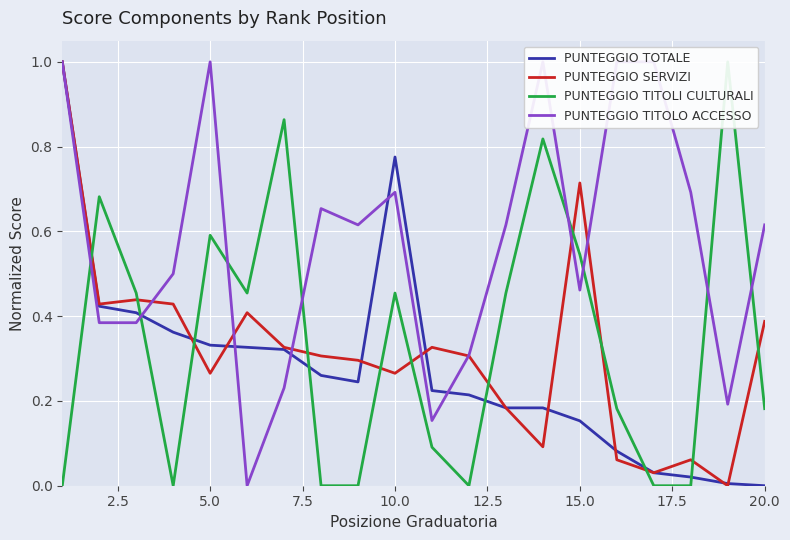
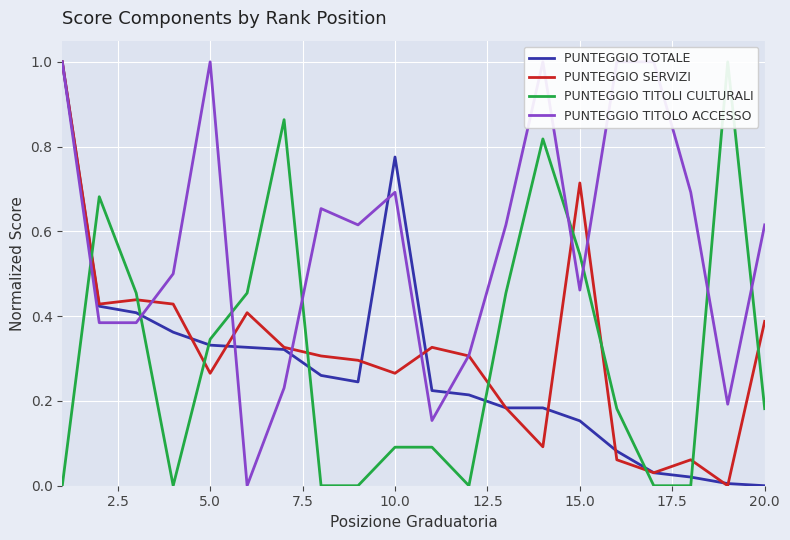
PUNTEGGIO TITOLI CULTURALI, 5.0: 0.59 -> 0.35
PUNTEGGIO TITOLI CULTURALI, 10.0: 0.45 -> 0.09
